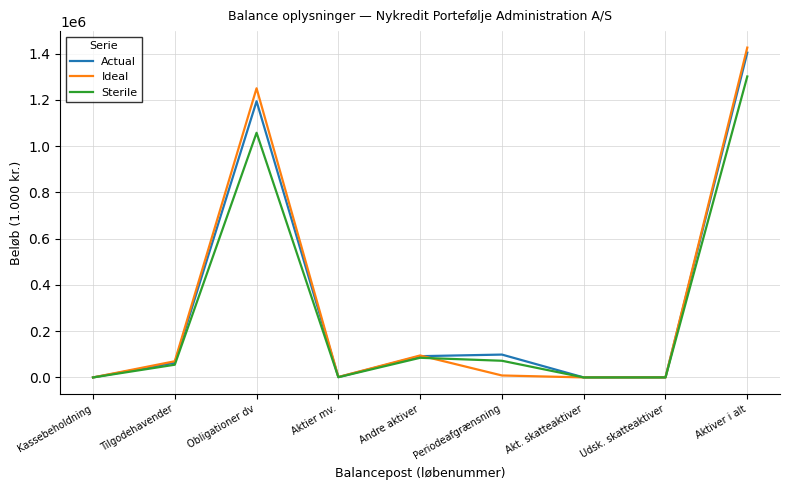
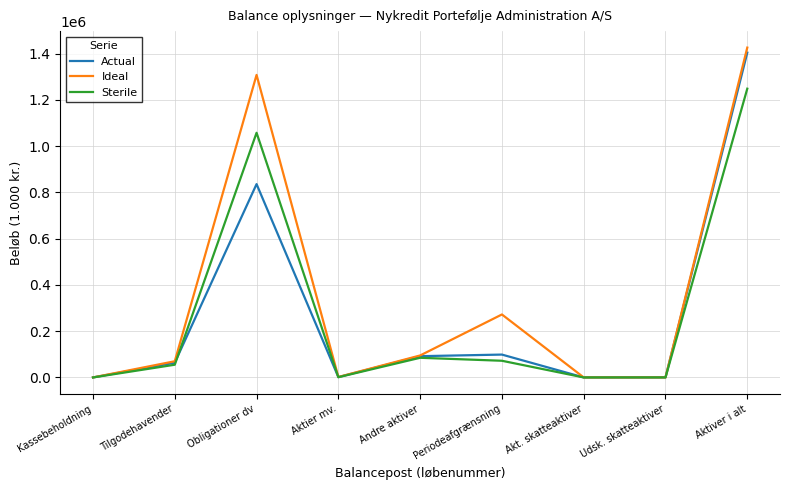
Actual, Obligationer dv: 1190000 -> 840000
Ideal, Obligationer dv: 1250000 -> 1310000
Ideal, Periodeafgrænsning: 10000 -> 270000
Sterile, Aktiver i alt: 1300000 -> 1250000
